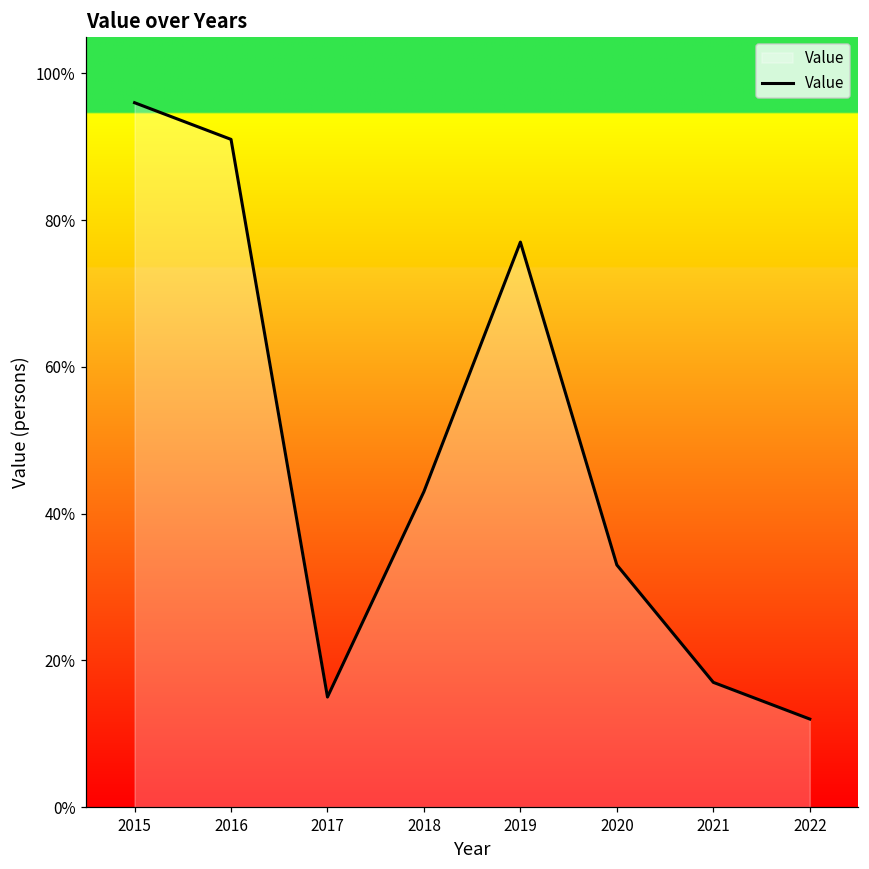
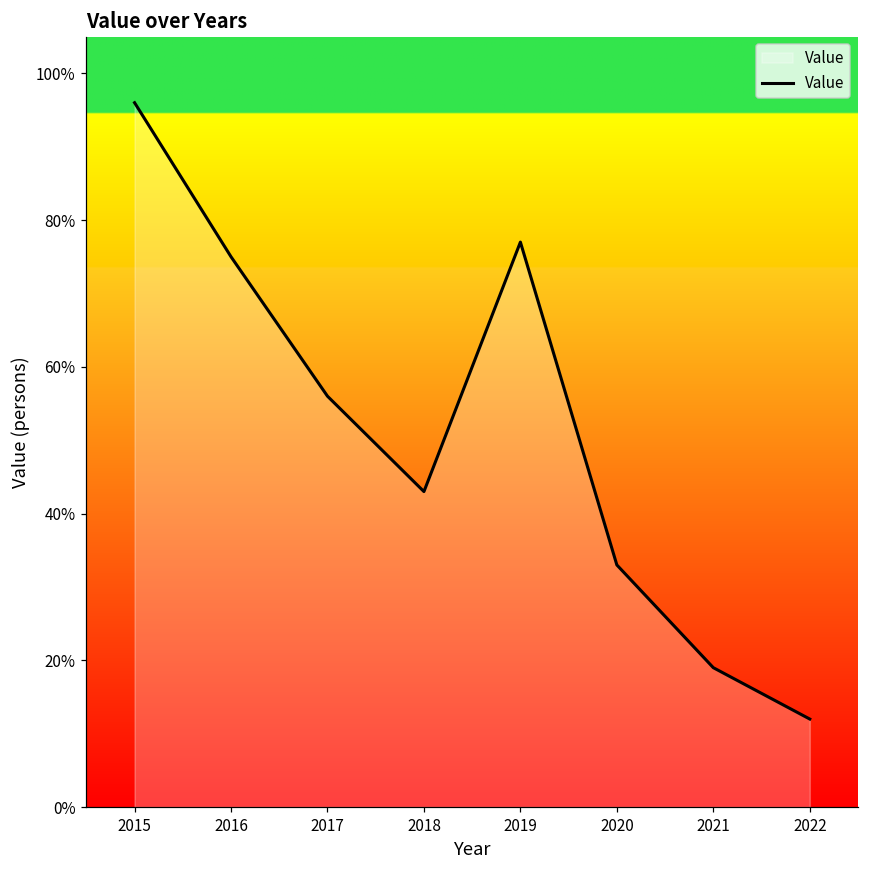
2016: 91% -> 75%
2017: 15% -> 56%
2021: 17% -> 19%
